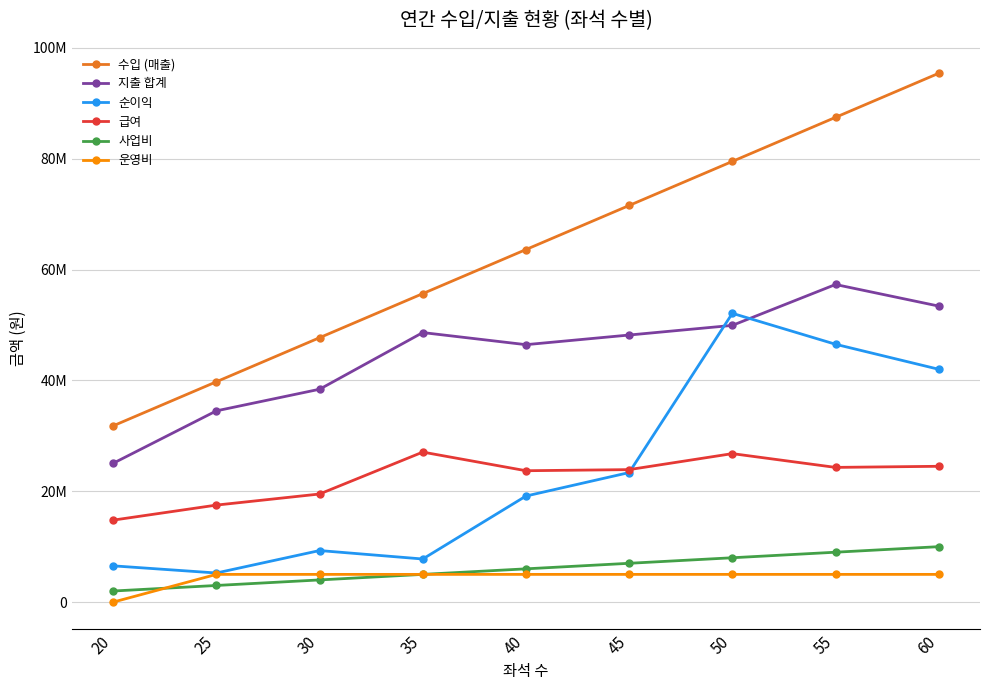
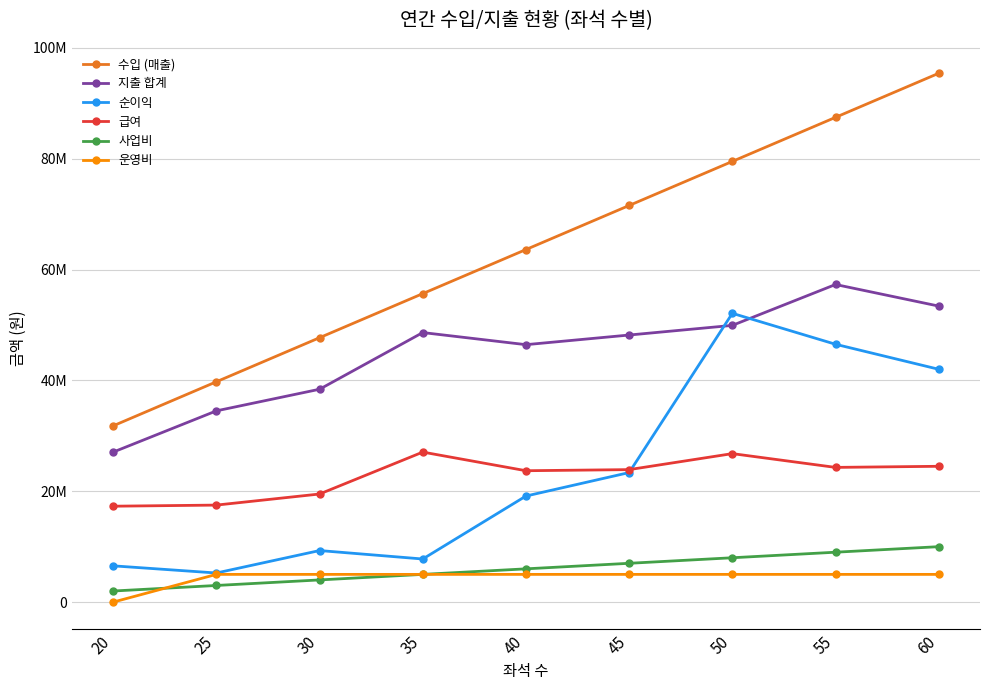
지출 합계, 20: 25000000 -> 27000000
급여, 20: 15000000 -> 17000000
